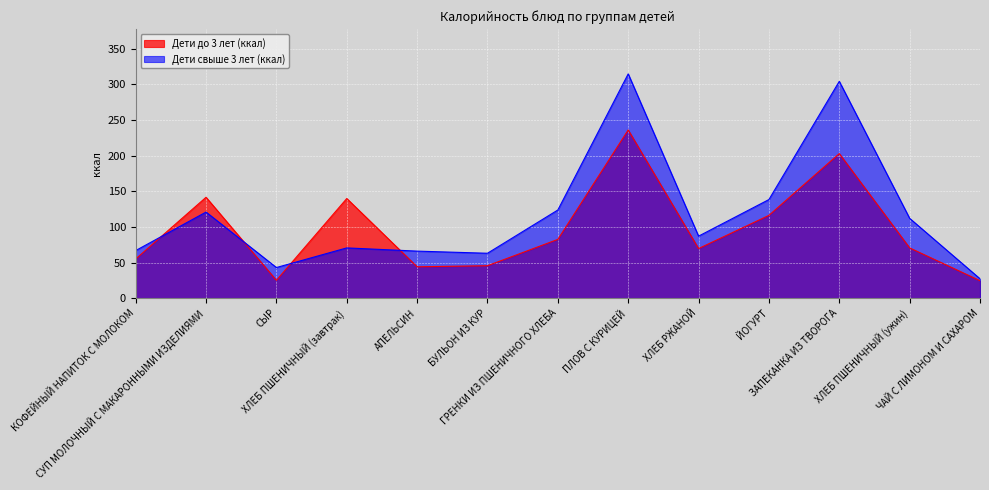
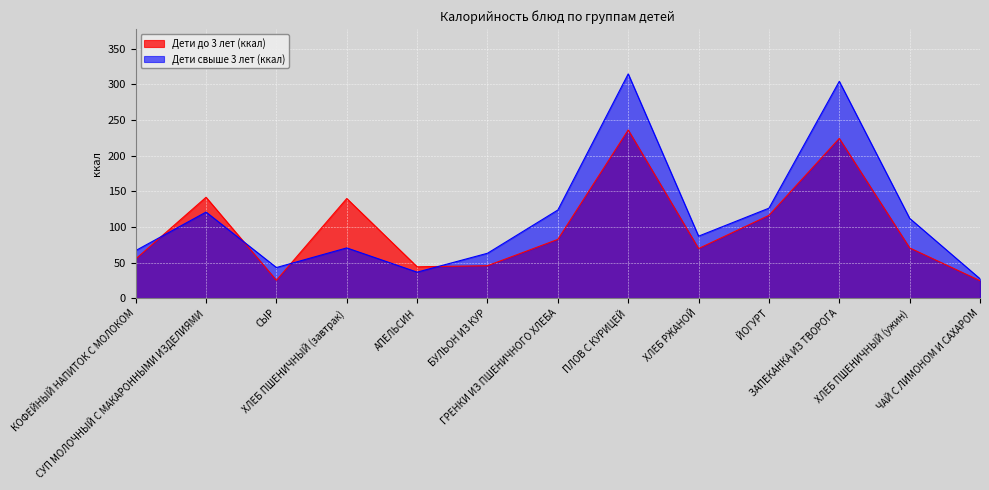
Дети свыше 3 лет (ккал), АПЕЛЬСИН: 70 -> 40
Дети свыше 3 лет (ккал), ЙОГУРТ: 140 -> 130
Дети до 3 лет (ккал), ЗАПЕКАНКА ИЗ ТВОРОГА: 200 -> 220
